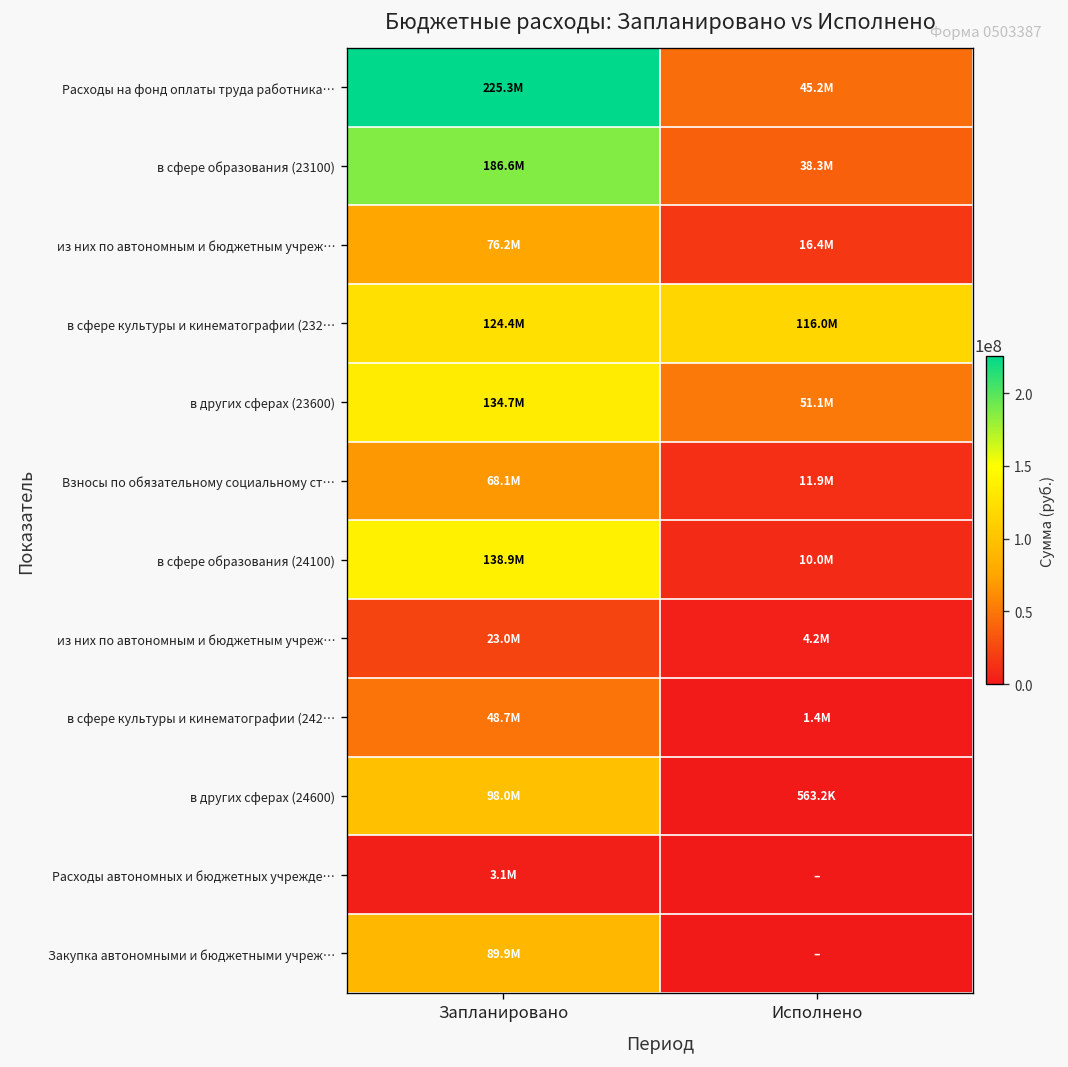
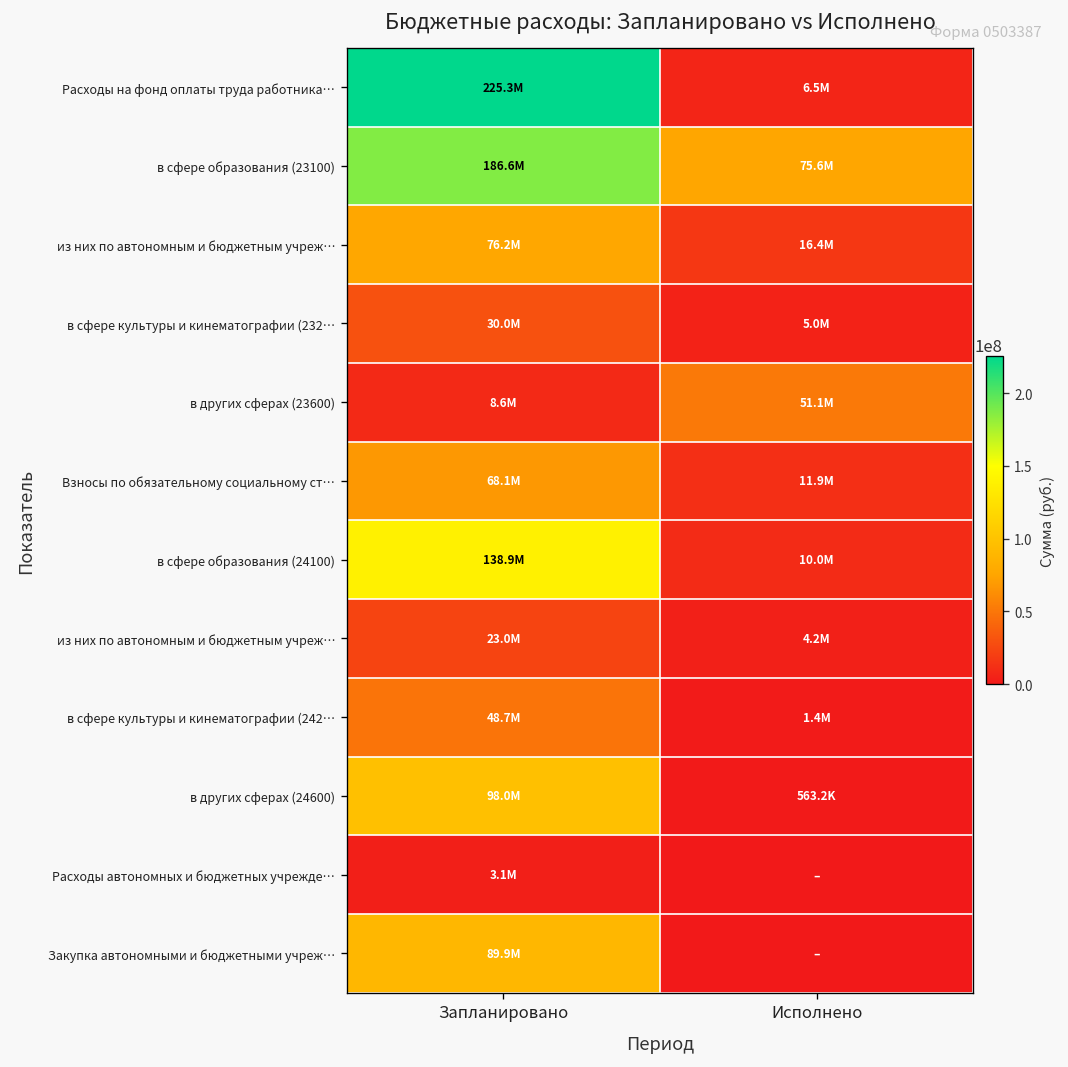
Расходы на фонд оплаты труда работника…, Исполнено: 45.2M -> 6.5M
в сфере образования (23100), Исполнено: 38.3M -> 75.6M
в сфере культуры и кинематографии (232…, Запланировано: 124.4M -> 30.0M
в сфере культуры и кинематографии (232…, Исполнено: 116.0M -> 5.0M
в других сферах (23600), Запланировано: 134.7M -> 8.6M
